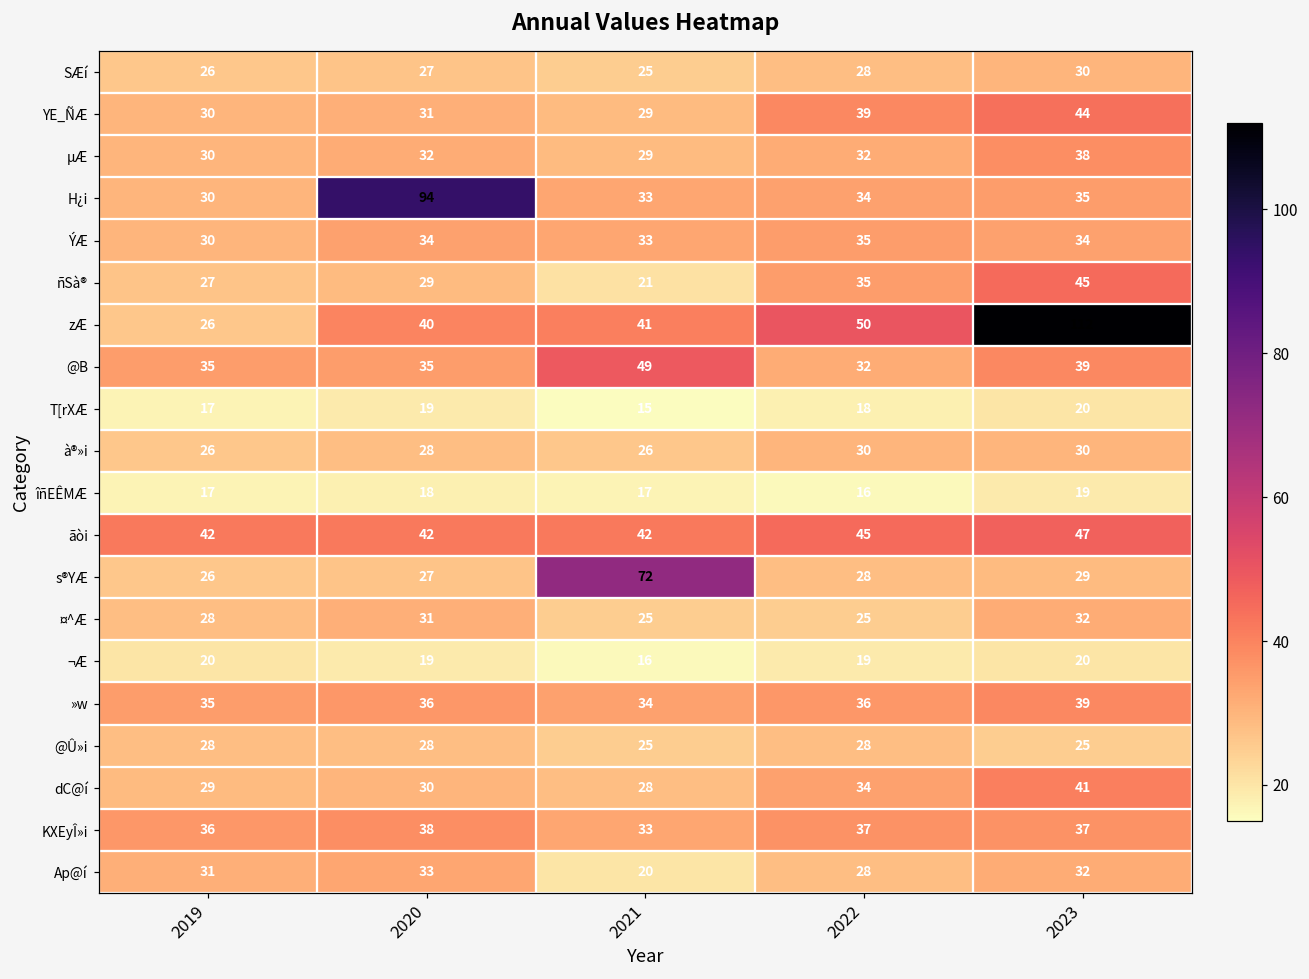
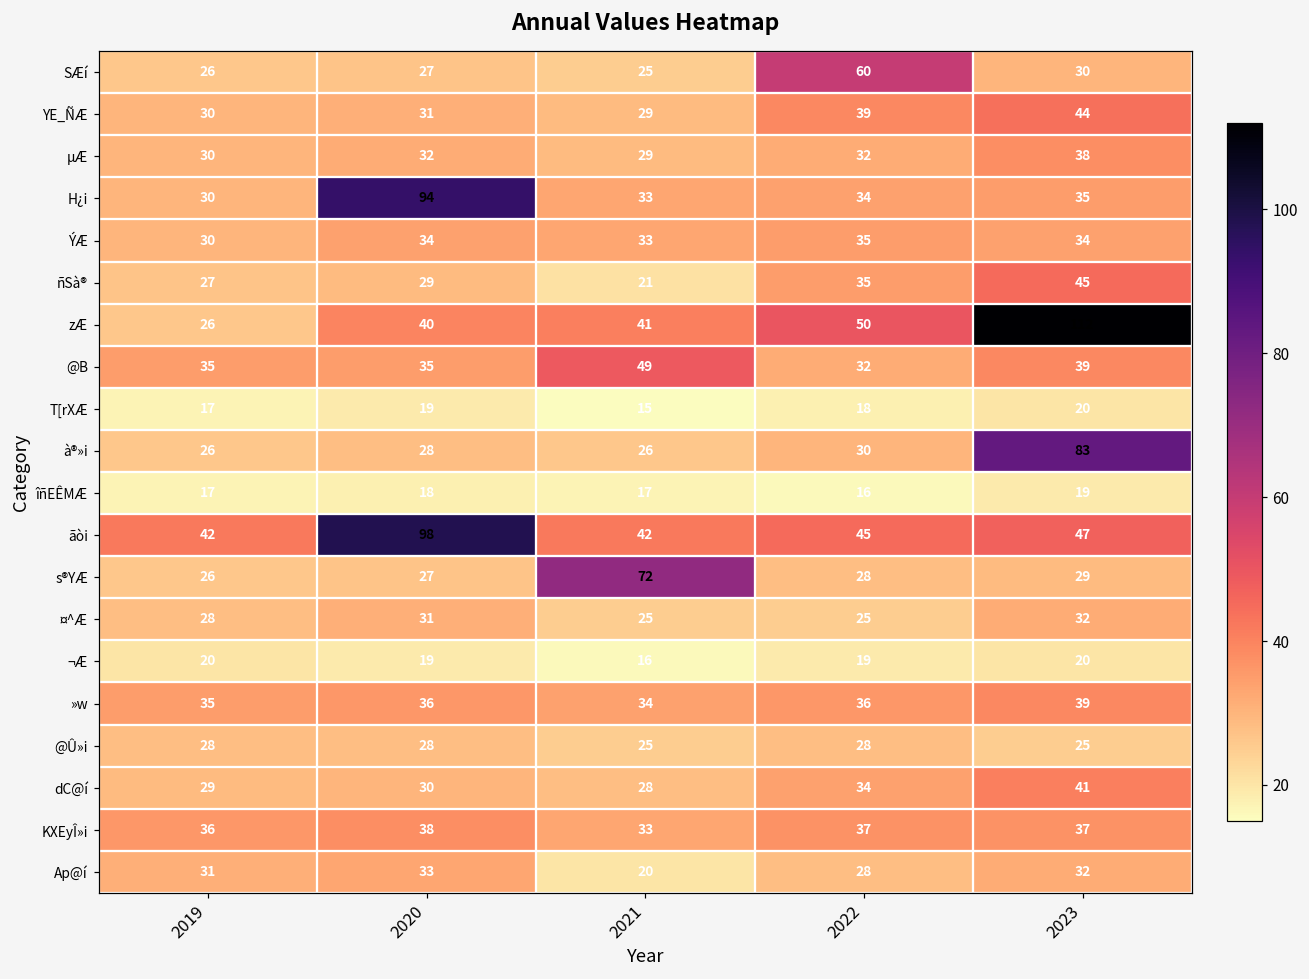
SÆí, 2022: 28 -> 60
à®»i, 2023: 30 -> 83
ãòi, 2020: 42 -> 98
